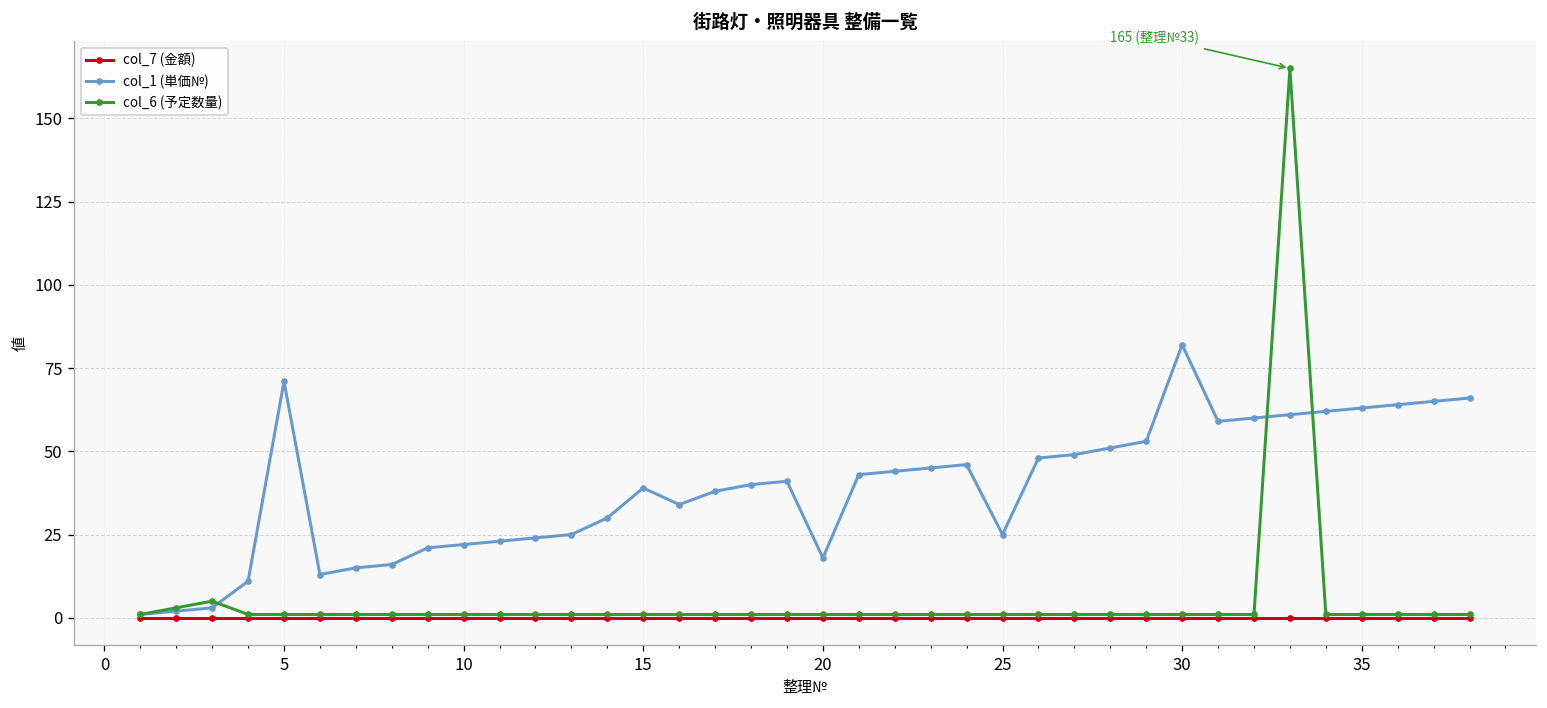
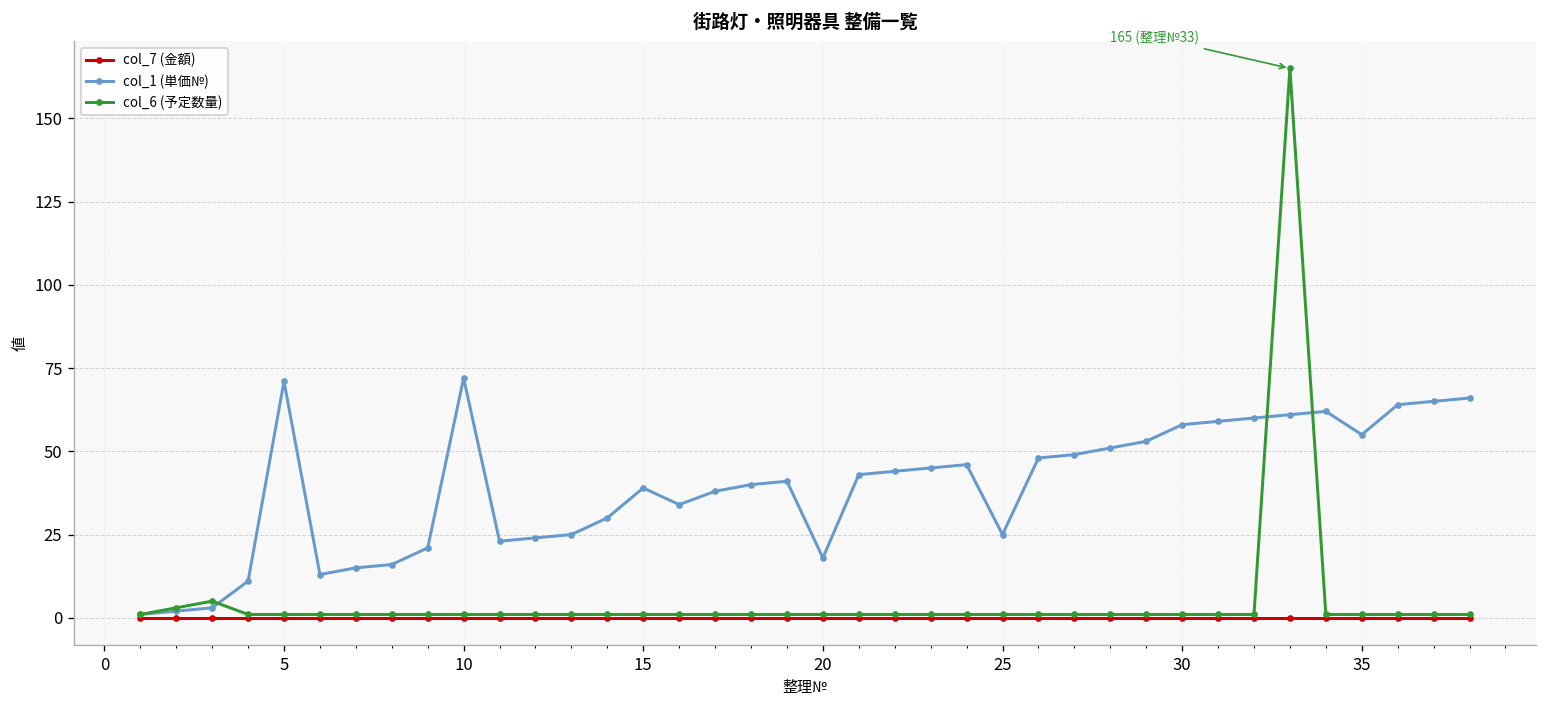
col_1 (単価№), 10: 22 -> 72
col_1 (単価№), 30: 82 -> 58
col_1 (単価№), 35: 63 -> 55
